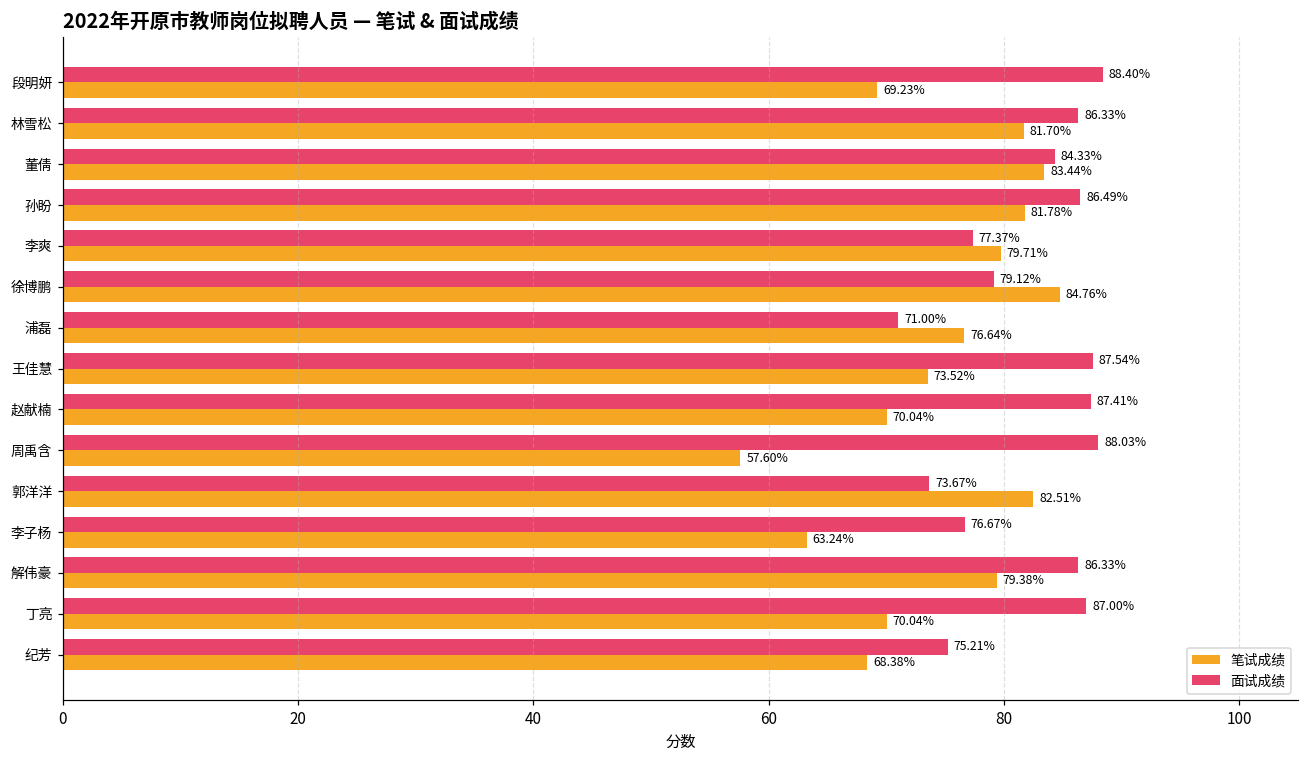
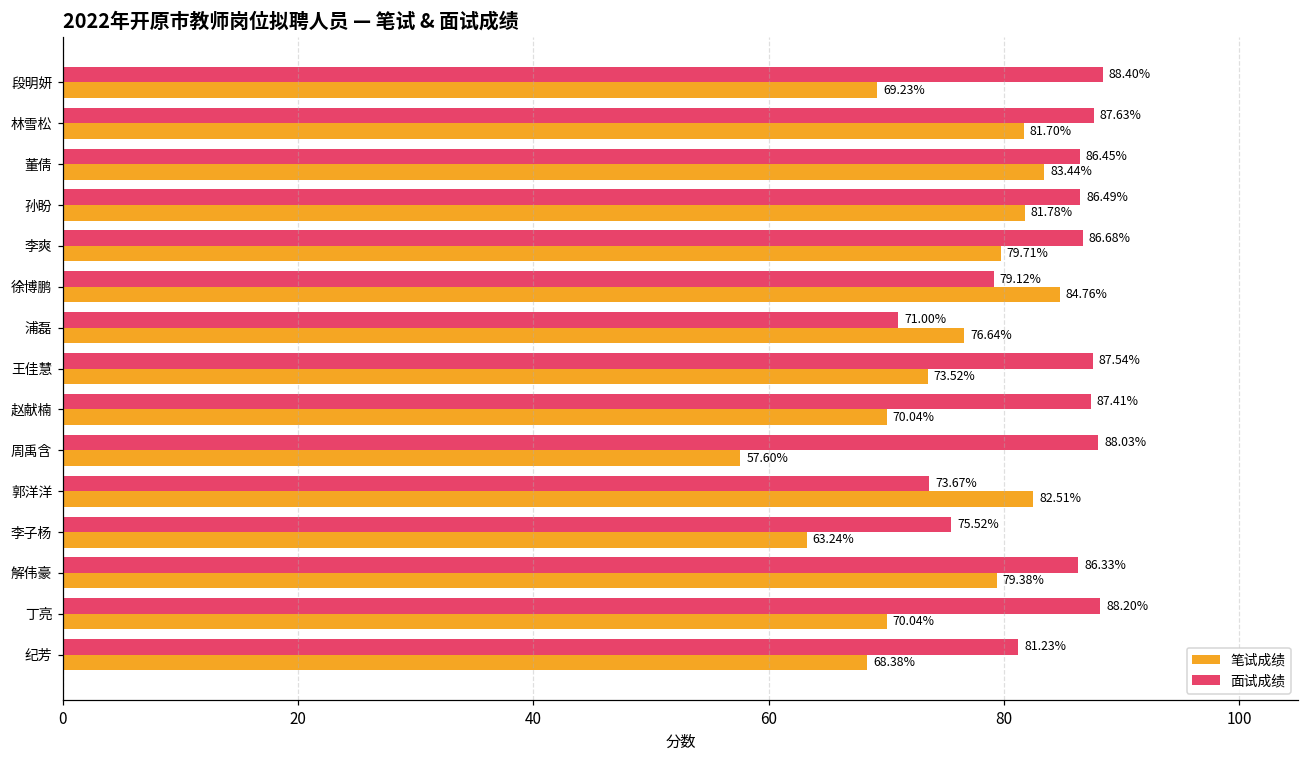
面试成绩, 林雪松: 86.33% -> 87.63%
面试成绩, 董倩: 84.33% -> 86.45%
面试成绩, 李爽: 77.37% -> 86.68%
面试成绩, 李子杨: 76.67% -> 75.52%
面试成绩, 丁亮: 87.00% -> 88.20%
面试成绩, 纪芳: 75.21% -> 81.23%
